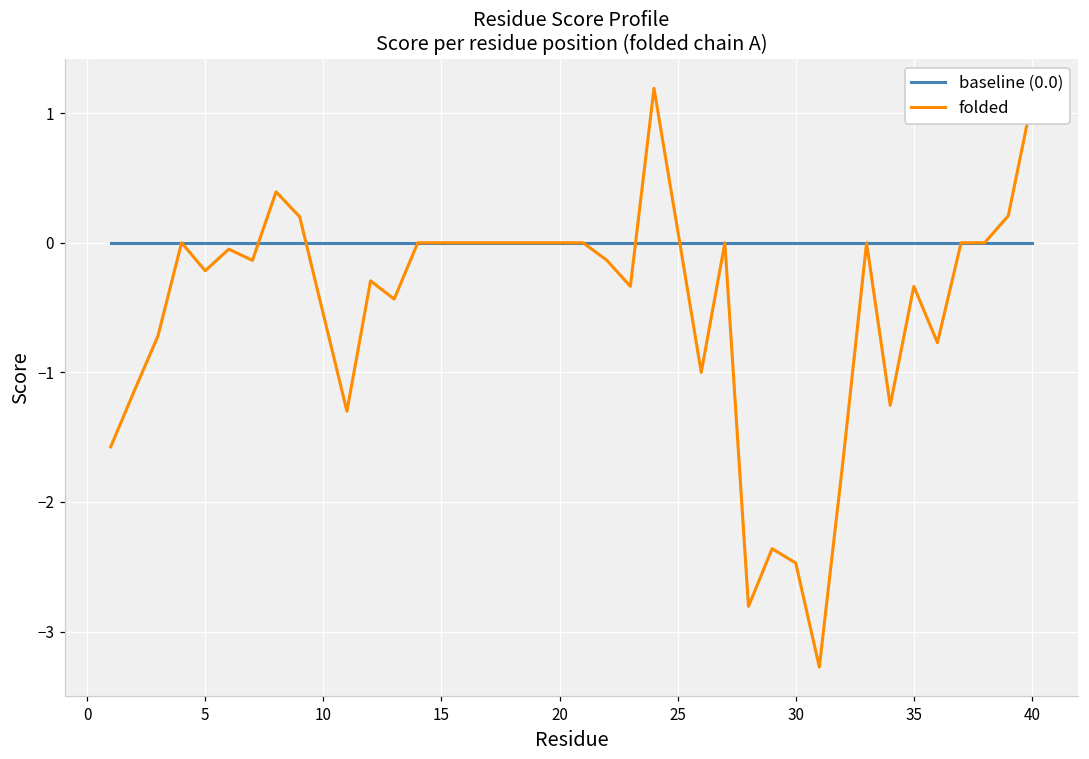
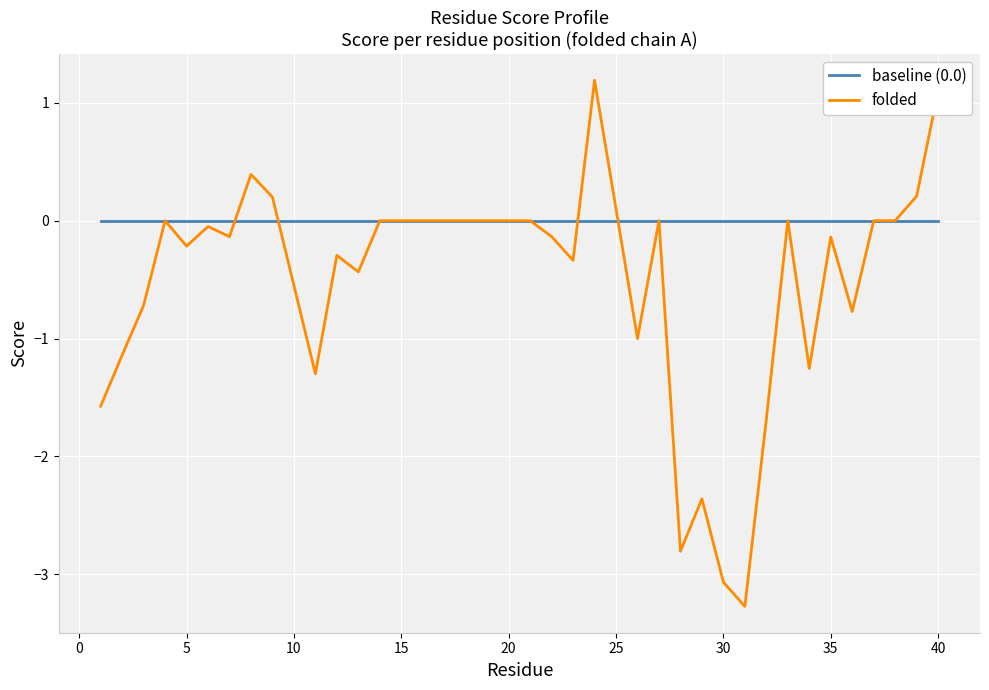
folded, 30: -2.47 -> -3.07
folded, 35: -0.34 -> -0.14
